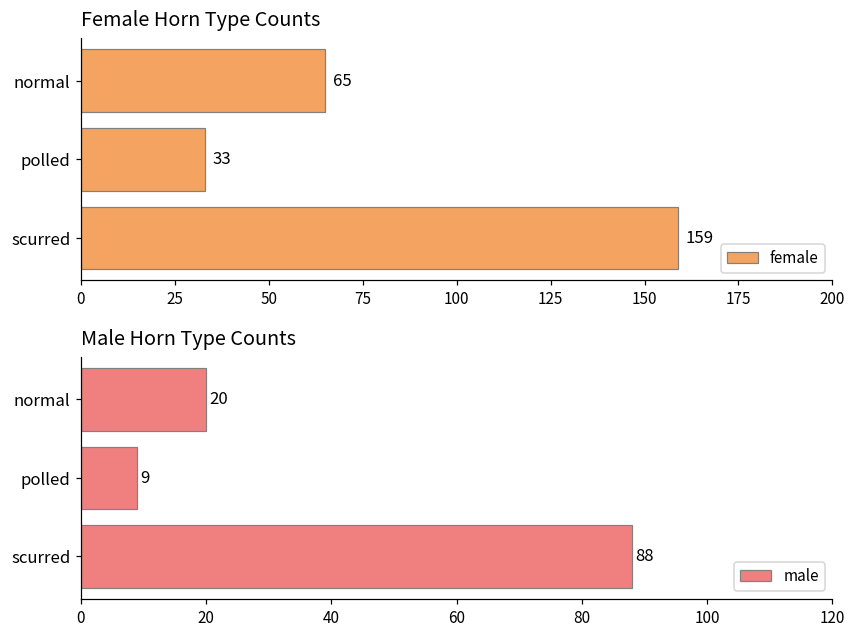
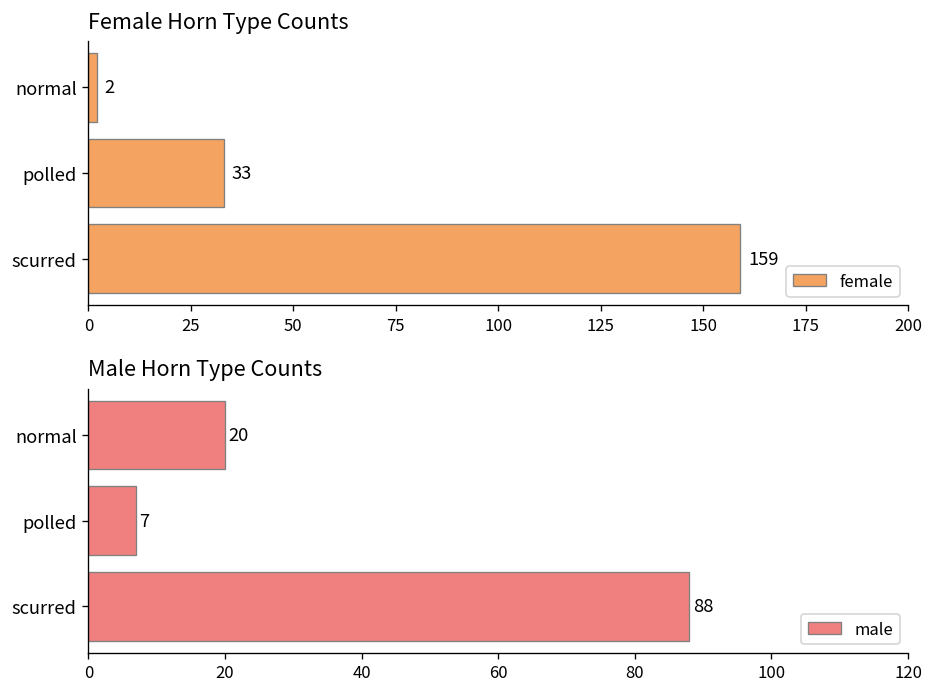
Female Horn Type Counts, normal: 65 -> 2
Male Horn Type Counts, polled: 9 -> 7
